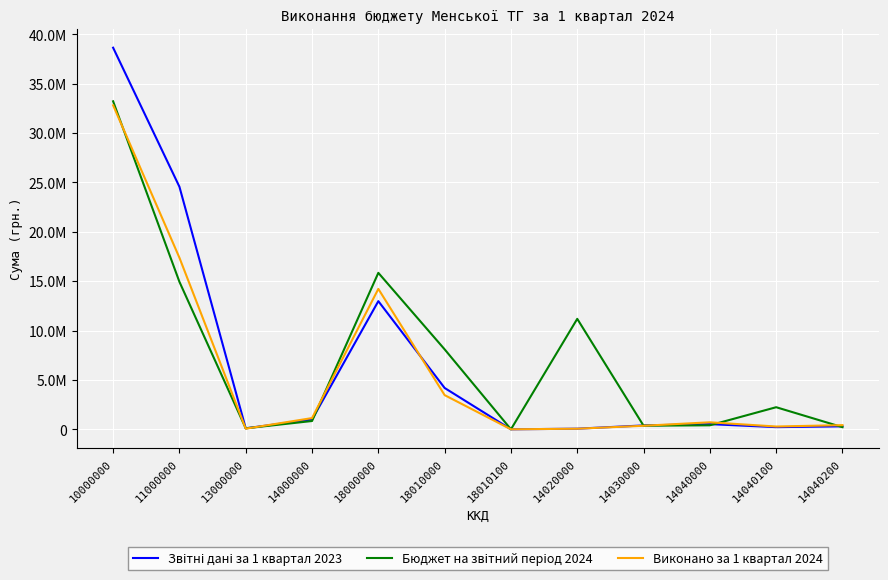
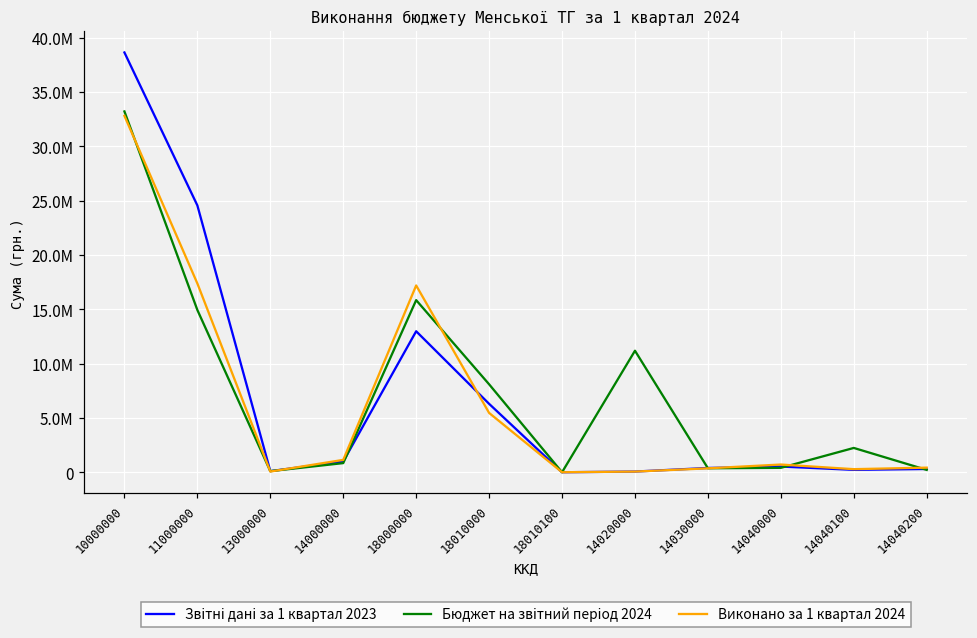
Виконано за 1 квартал 2024, 18000000: 14000000 -> 17000000
Звітні дані за 1 квартал 2023, 18010000: 4000000 -> 6000000
Виконано за 1 квартал 2024, 18010000: 3000000 -> 5000000
